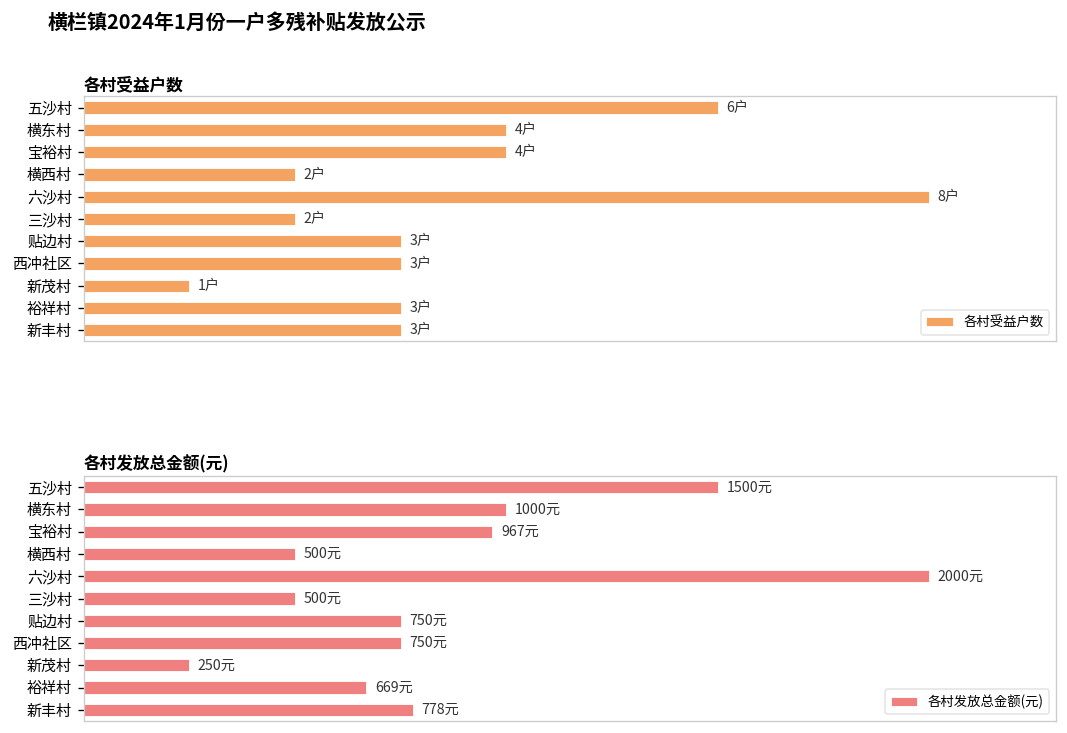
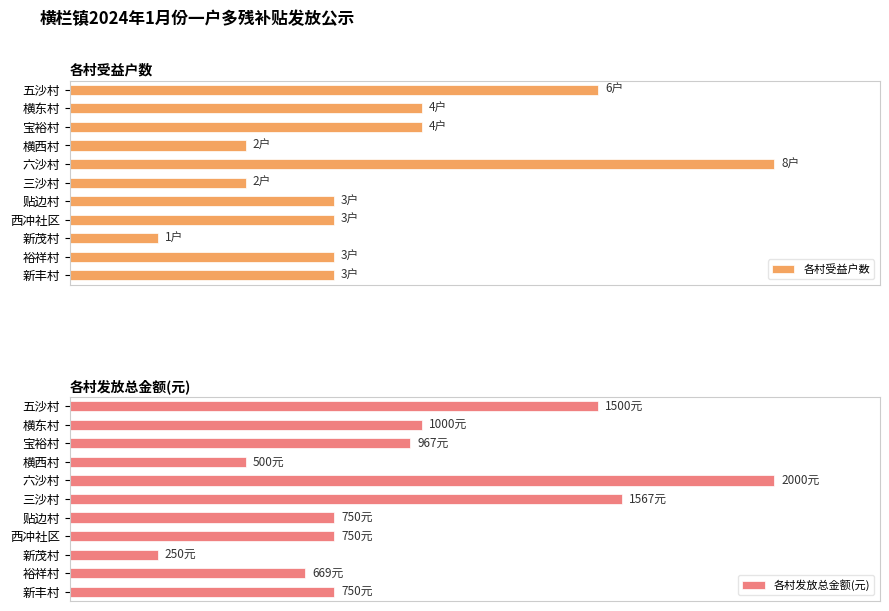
各村发放总金额(元), 三沙村: 500元 -> 1567元
各村发放总金额(元), 新丰村: 778元 -> 750元
